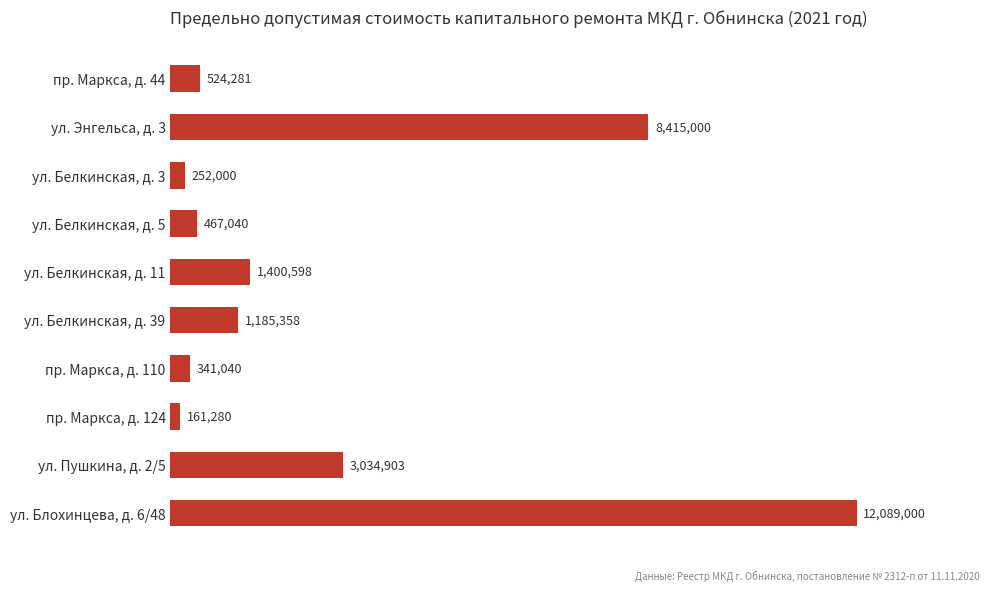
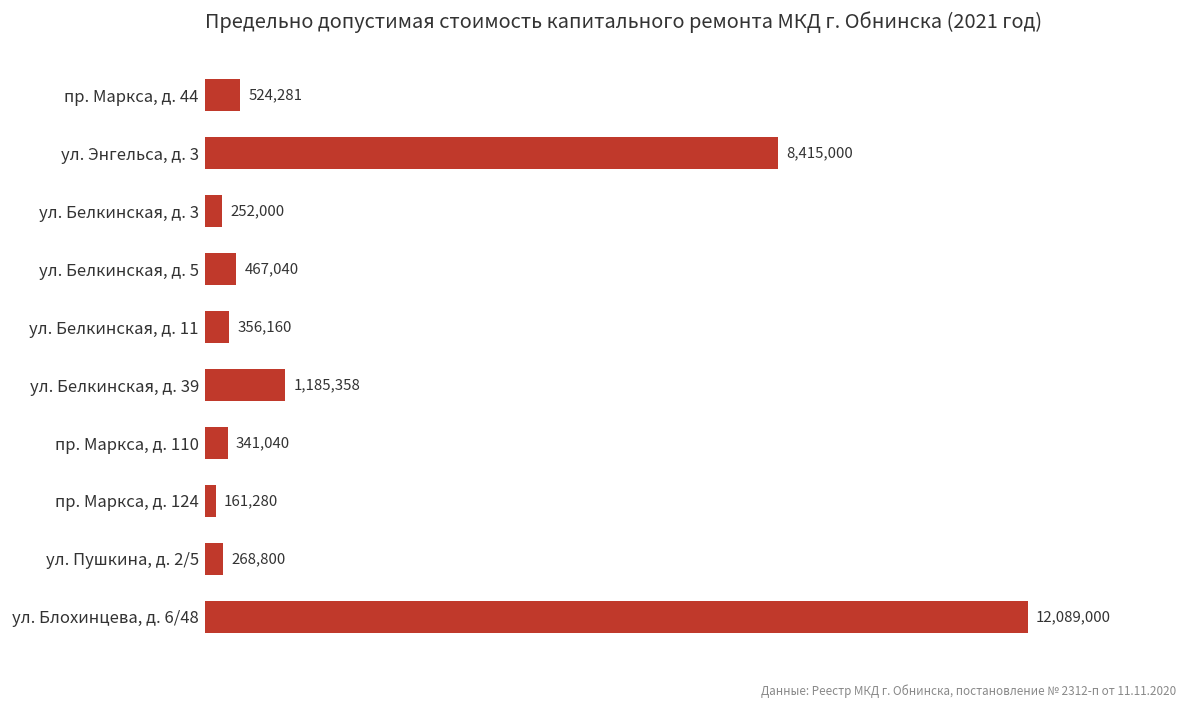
ул. Белкинская, д. 11: 1,400,598 -> 356,160
ул. Пушкина, д. 2/5: 3,034,903 -> 268,800
